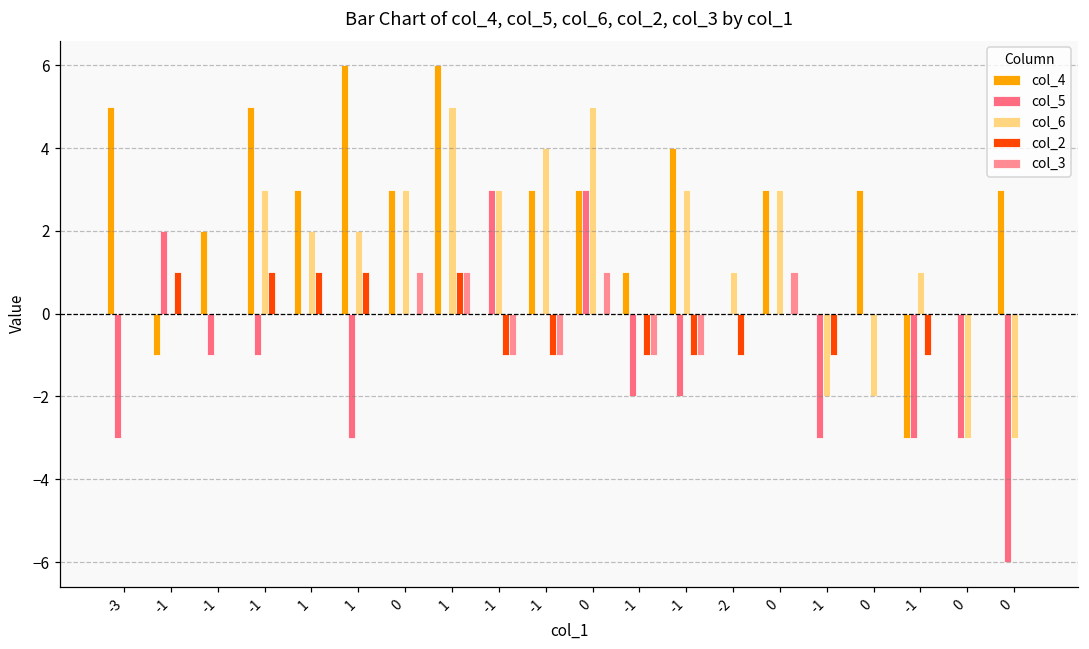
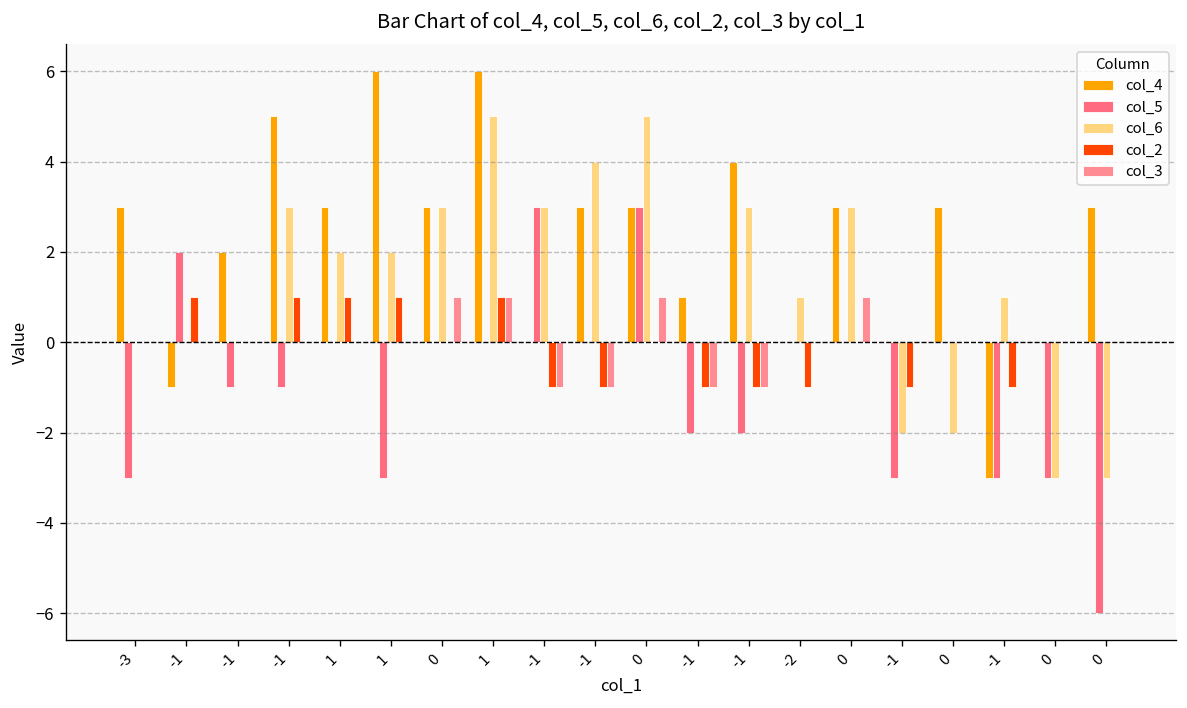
col_4, -3: 5 -> 3
